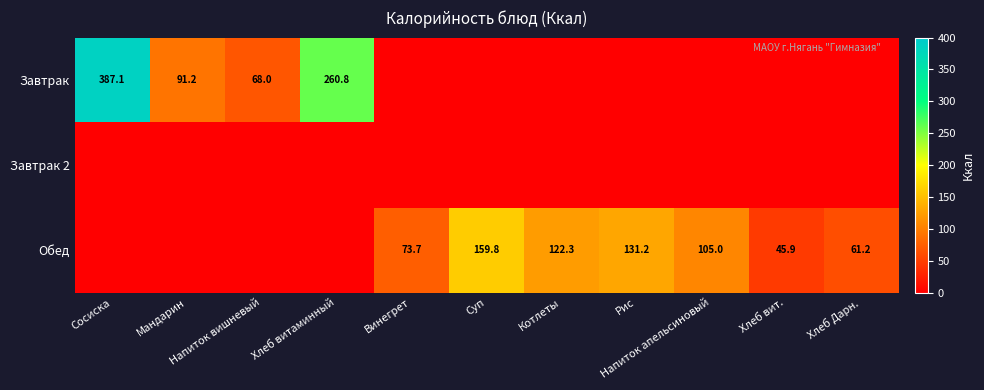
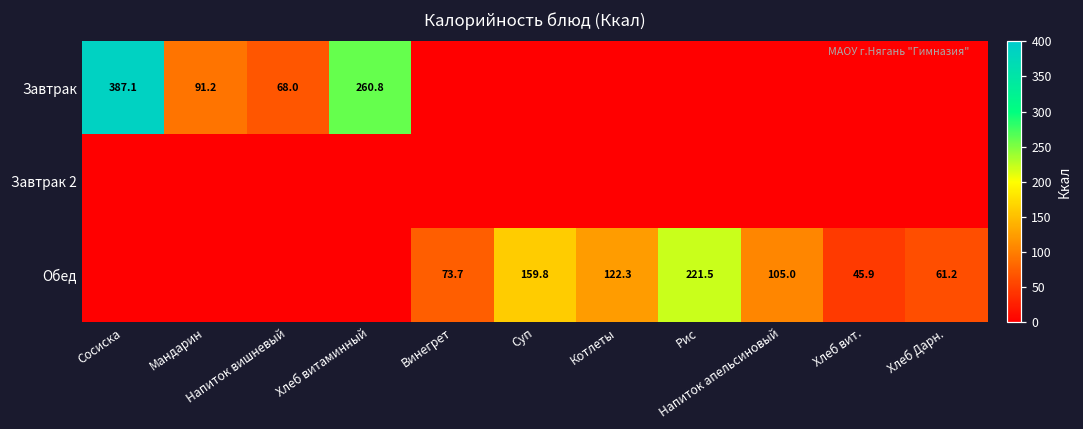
Обед, Рис: 131.2 -> 221.5
